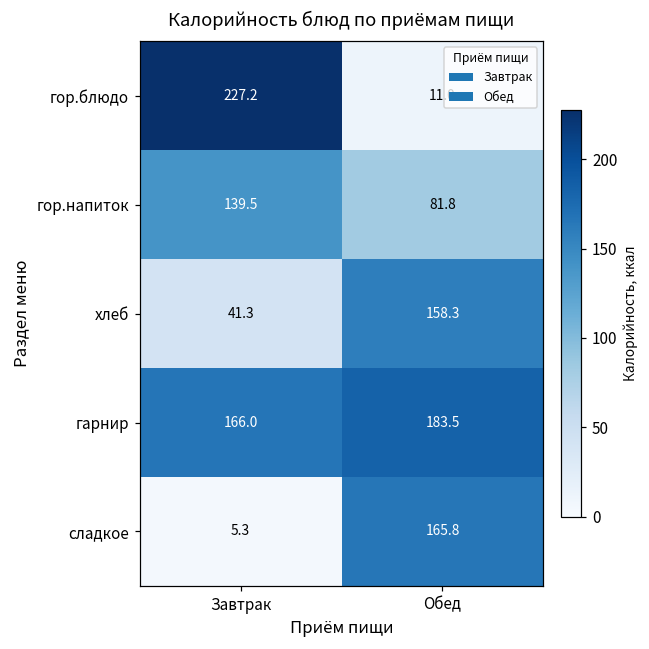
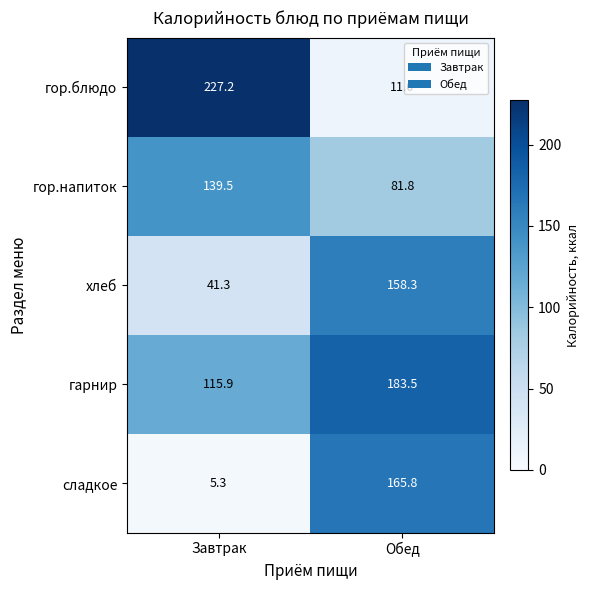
гарнир, Завтрак: 166.0 -> 115.9
